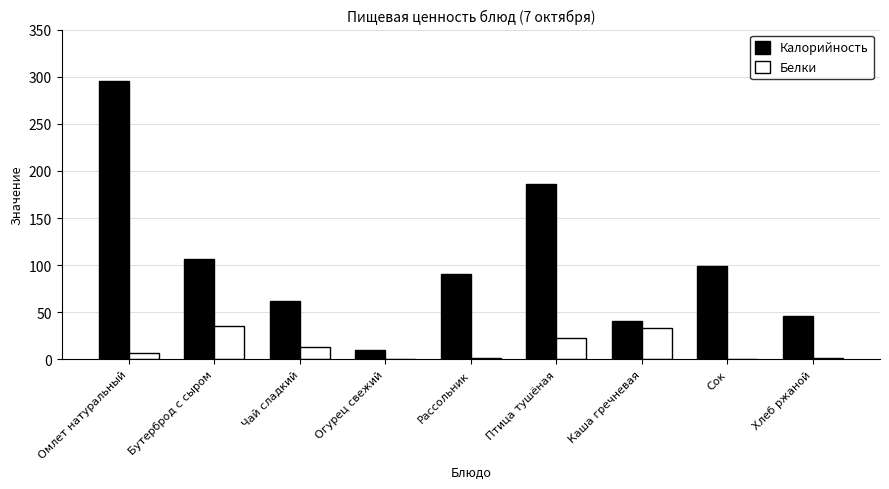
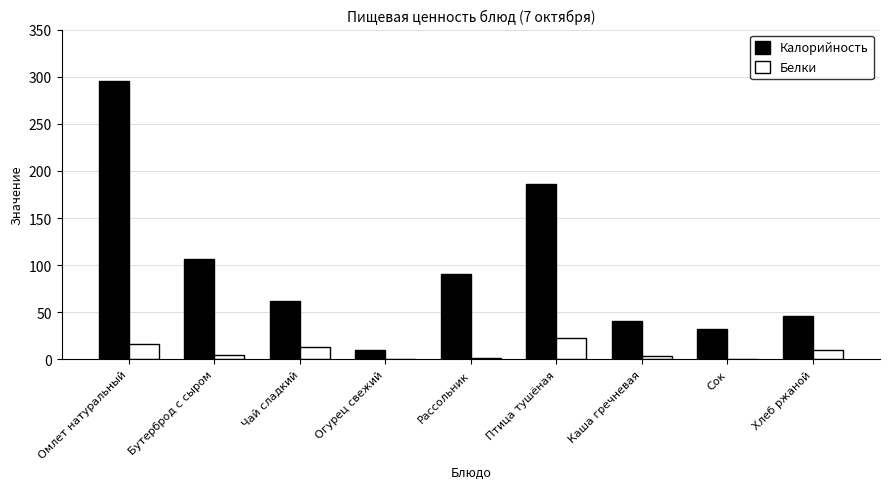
Белки, Омлет натуральный: 10 -> 20
Белки, Бутерброд с сыром: 40 -> 10
Белки, Каша гречневая: 30 -> 0
Калорийность, Сок: 100 -> 30
Белки, Хлеб ржаной: 0 -> 10
